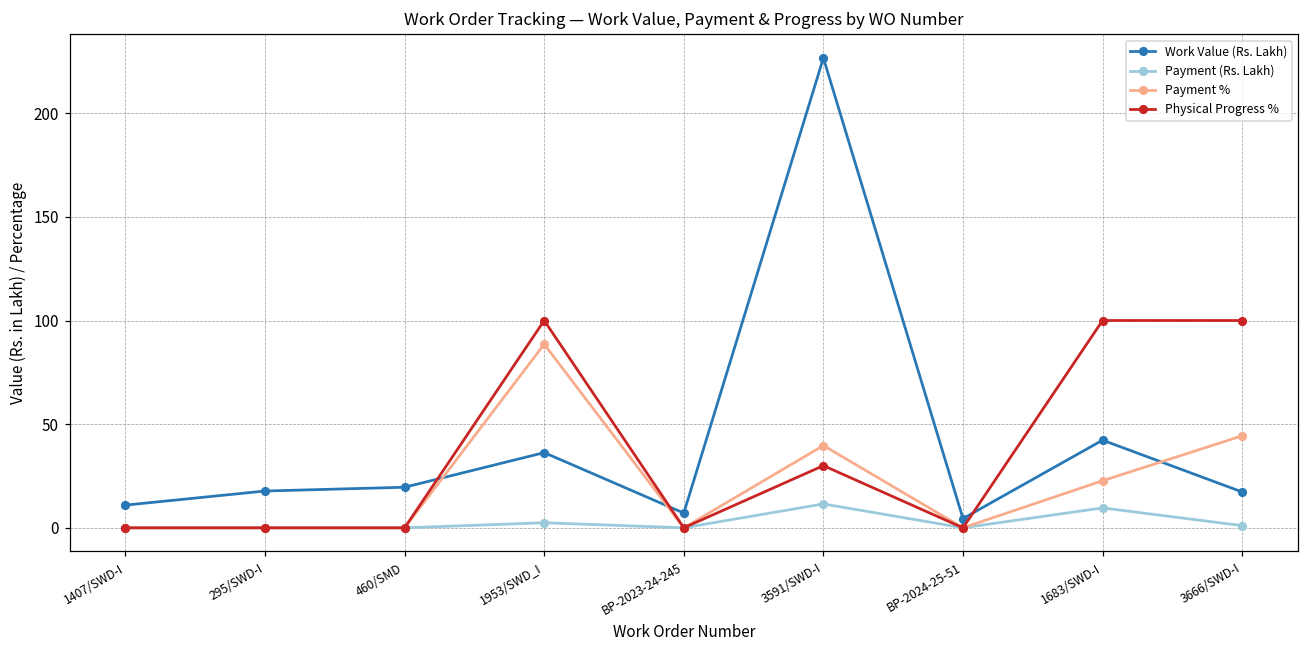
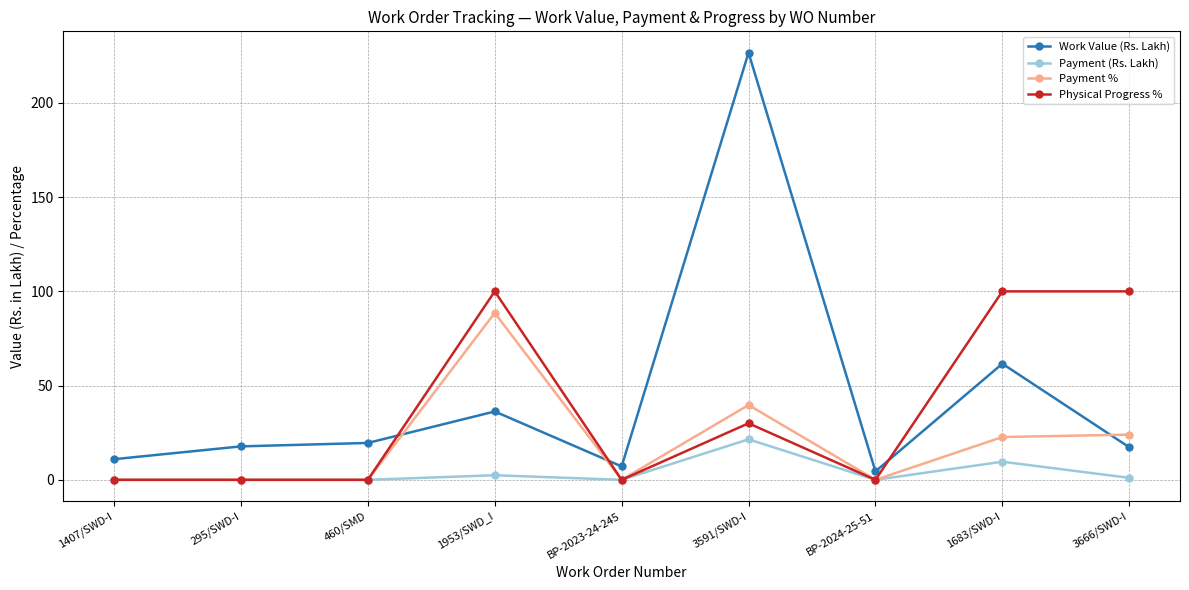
Payment (Rs. Lakh), 3591/SWD-I: 12 -> 21
Work Value (Rs. Lakh), 1683/SWD-I: 42 -> 62
Payment %, 3666/SWD-I: 44 -> 24
